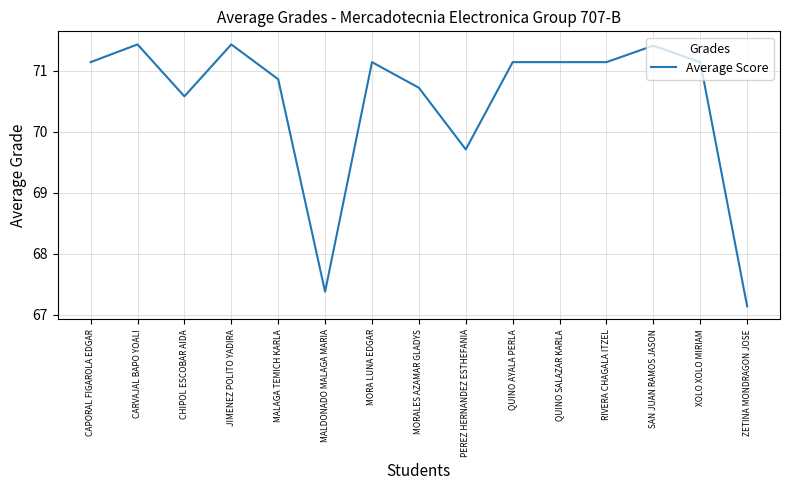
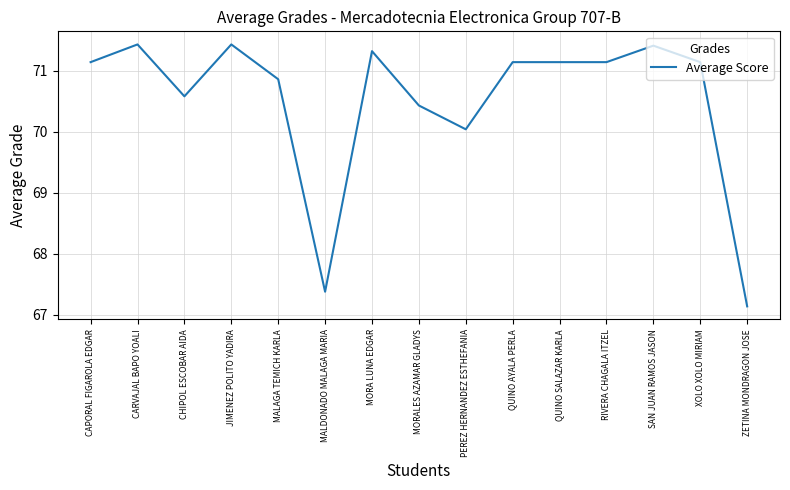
MORA LUNA EDGAR: 71.1 -> 71.3
MORALES AZAMAR GLADYS: 70.7 -> 70.4
PEREZ HERNANDEZ ESTHEFANIA: 69.7 -> 70.0
